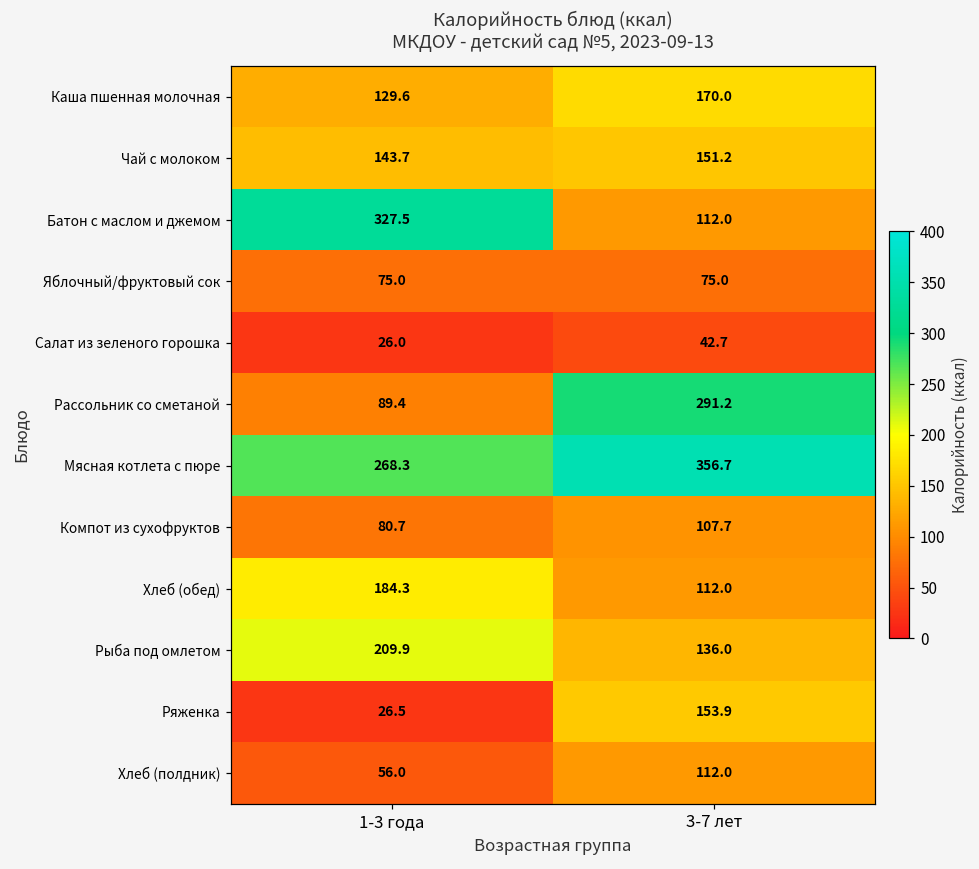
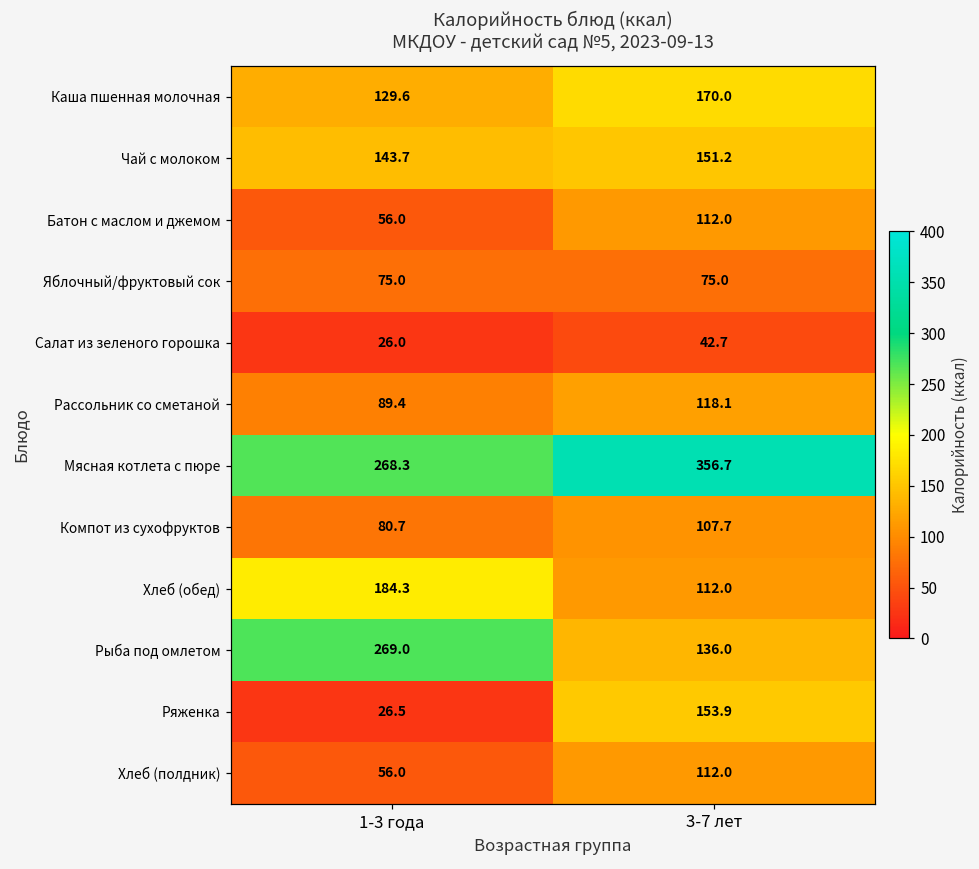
Батон с маслом и джемом, 1-3 года: 327.5 -> 56.0
Рассольник со сметаной, 3-7 лет: 291.2 -> 118.1
Рыба под омлетом, 1-3 года: 209.9 -> 269.0
